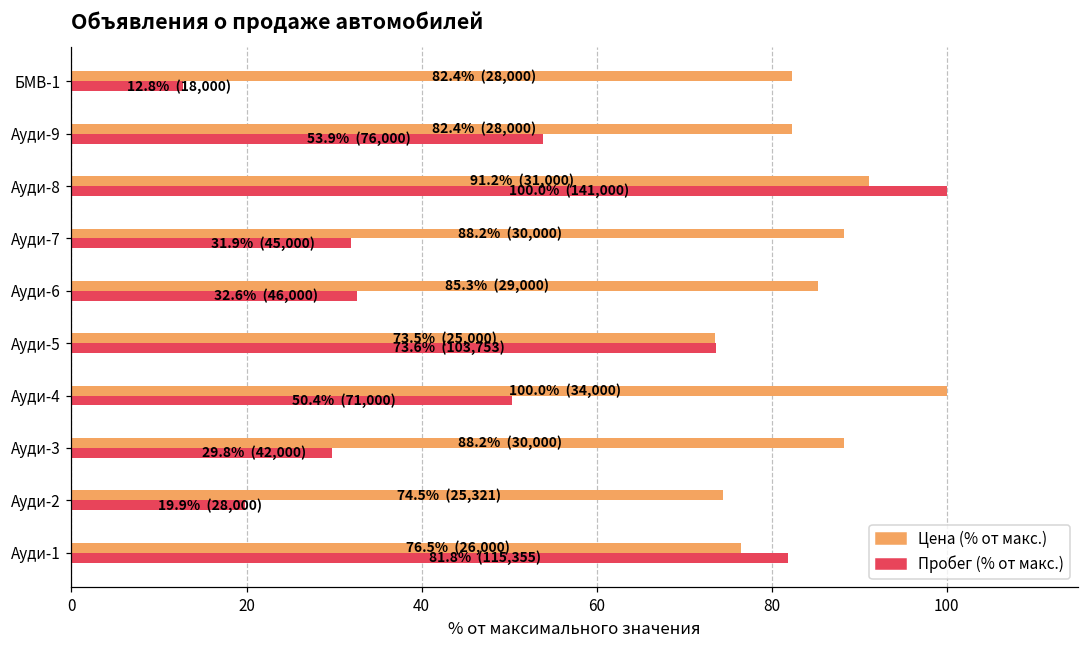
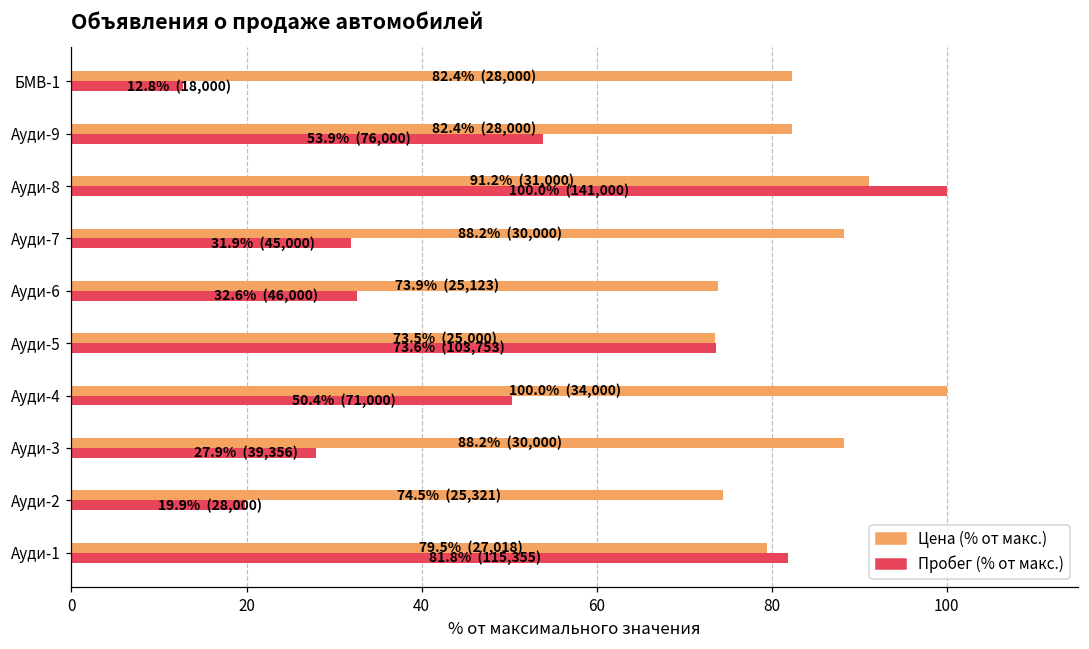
Цена (% от макс.), Ауди-6: 85.3% (29,000) -> 73.9% (25,123)
Пробег (% от макс.), Ауди-3: 29.8% (42,000) -> 27.9% (39,356)
Цена (% от макс.), Ауди-1: 76.5% (26,000) -> 79.5% (27,018)
